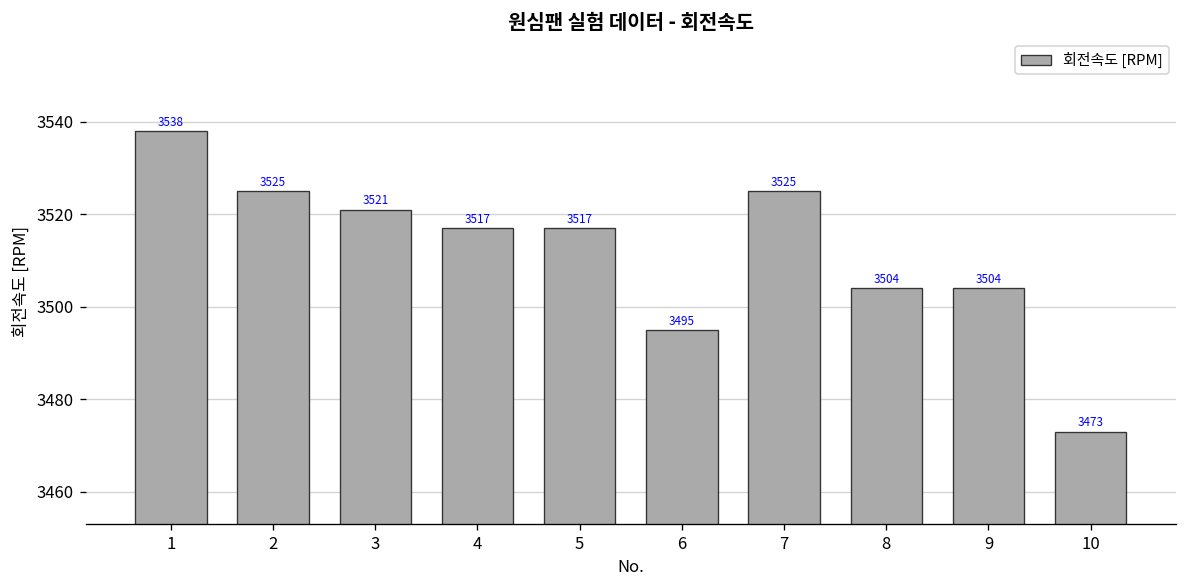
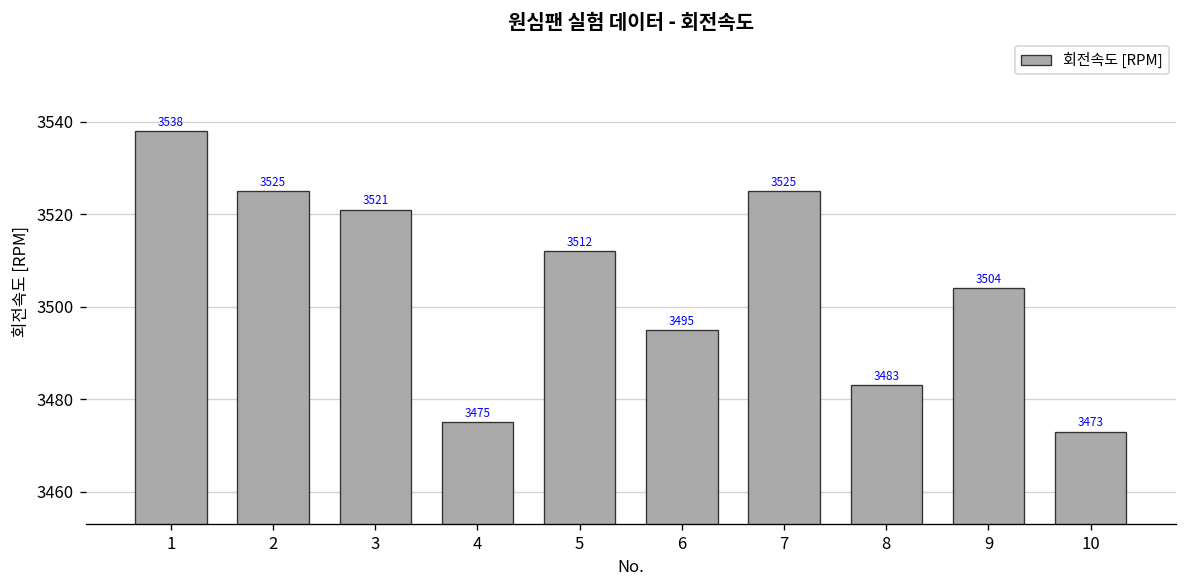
4: 3517 -> 3475
5: 3517 -> 3512
8: 3504 -> 3483
